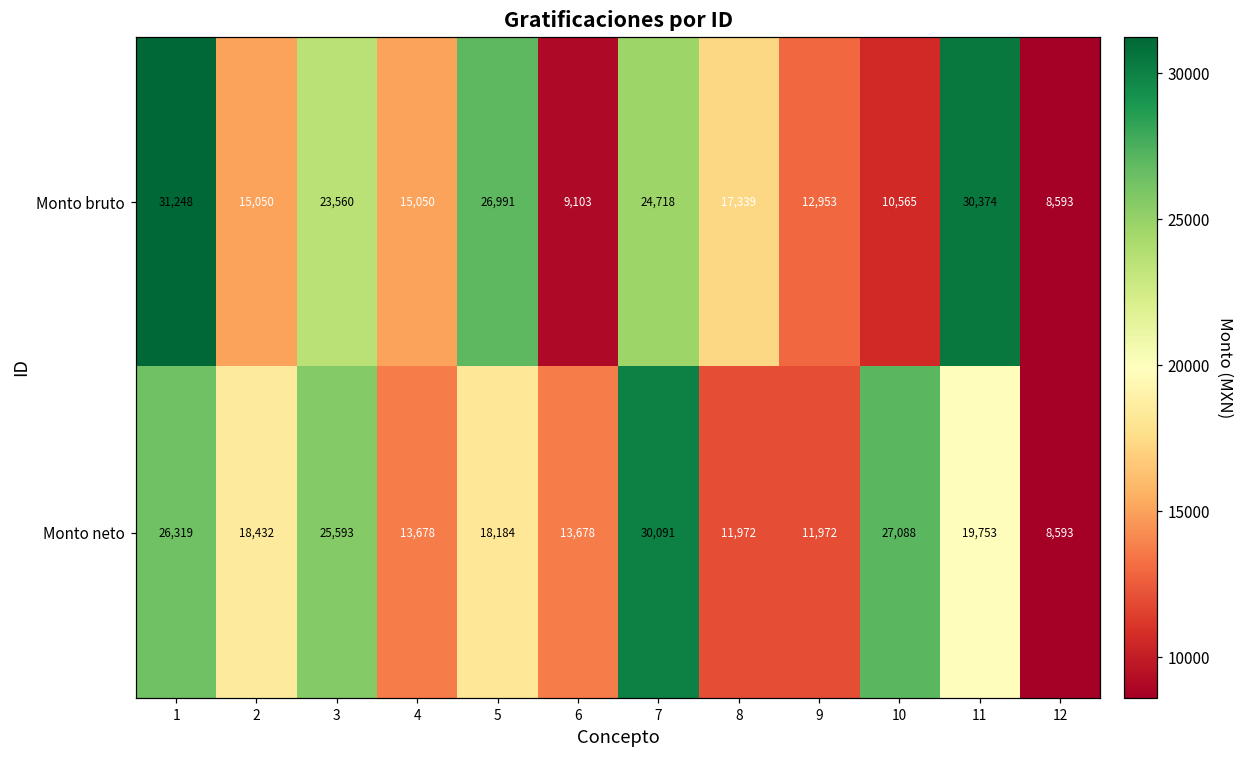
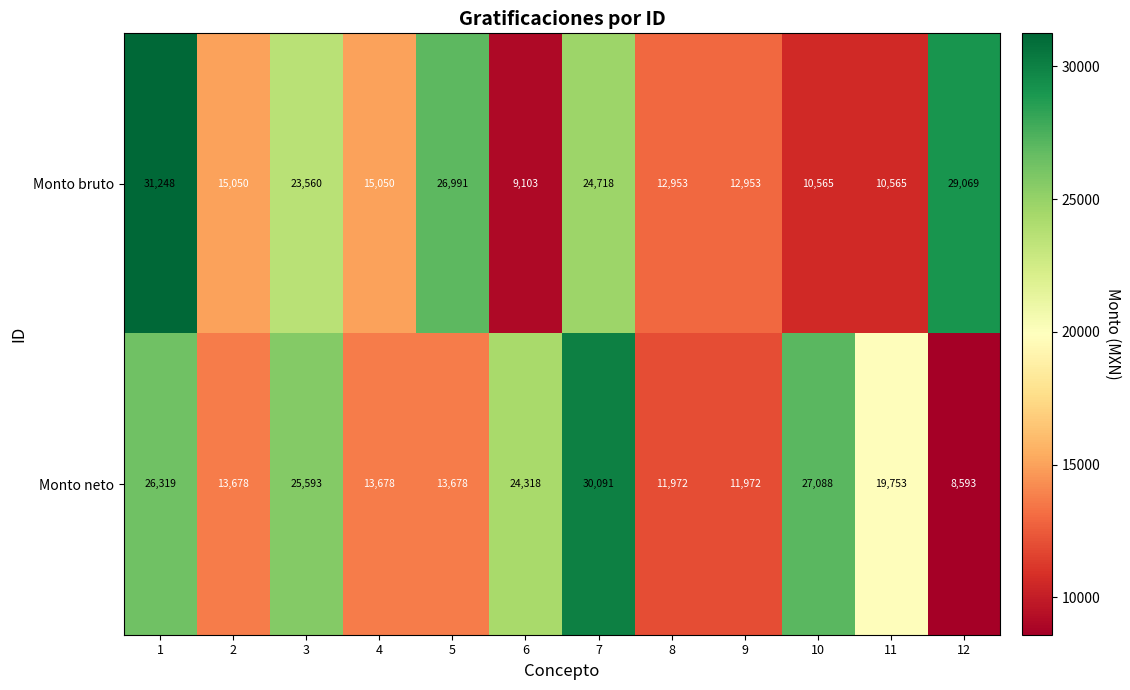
Monto bruto, 8: 17,339 -> 12,953
Monto bruto, 11: 30,374 -> 10,565
Monto bruto, 12: 8,593 -> 29,069
Monto neto, 2: 18,432 -> 13,678
Monto neto, 5: 18,184 -> 13,678
Monto neto, 6: 13,678 -> 24,318
